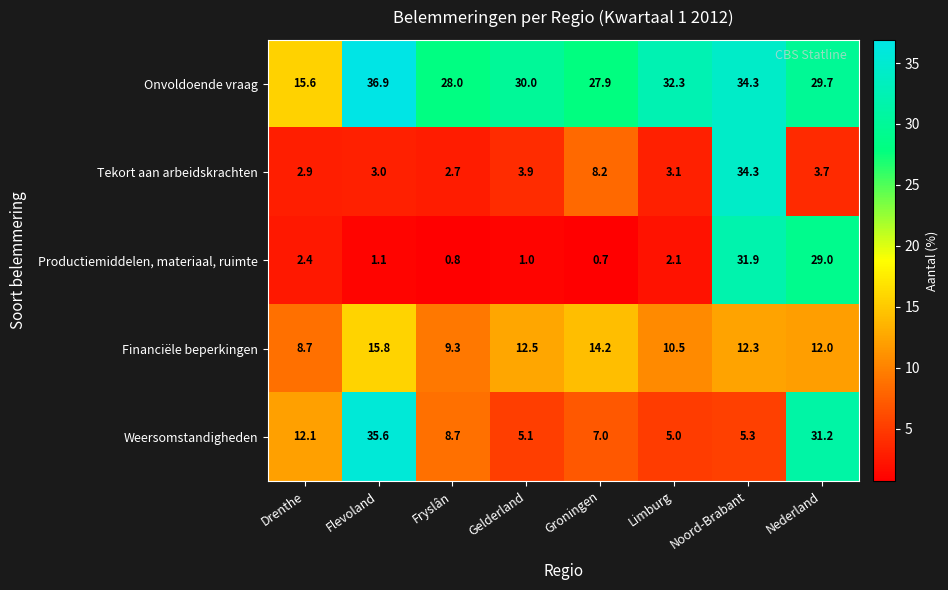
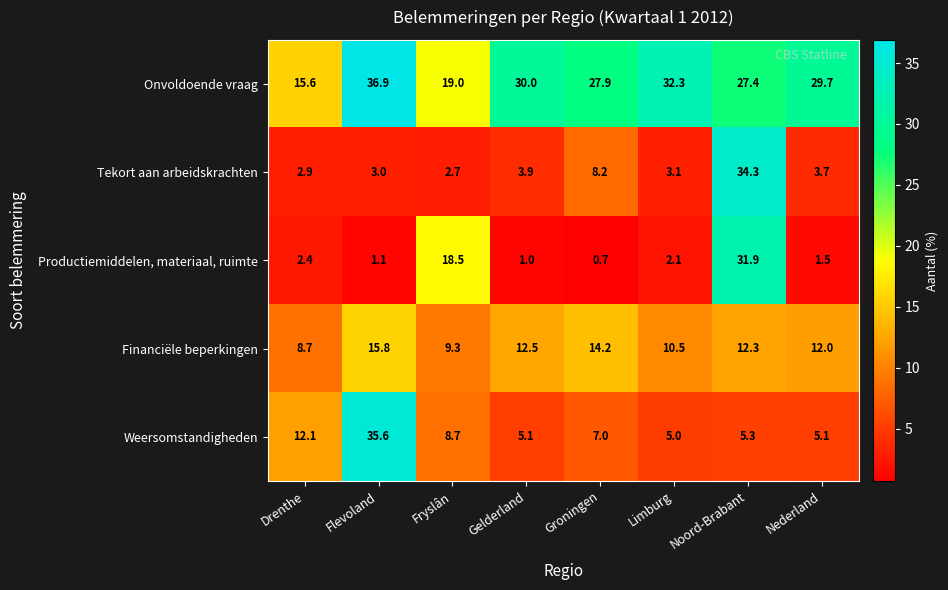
Onvoldoende vraag, Fryslân: 28.0 -> 19.0
Onvoldoende vraag, Noord-Brabant: 34.3 -> 27.4
Productiemiddelen, materiaal, ruimte, Fryslân: 0.8 -> 18.5
Productiemiddelen, materiaal, ruimte, Nederland: 29.0 -> 1.5
Weersomstandigheden, Nederland: 31.2 -> 5.1
